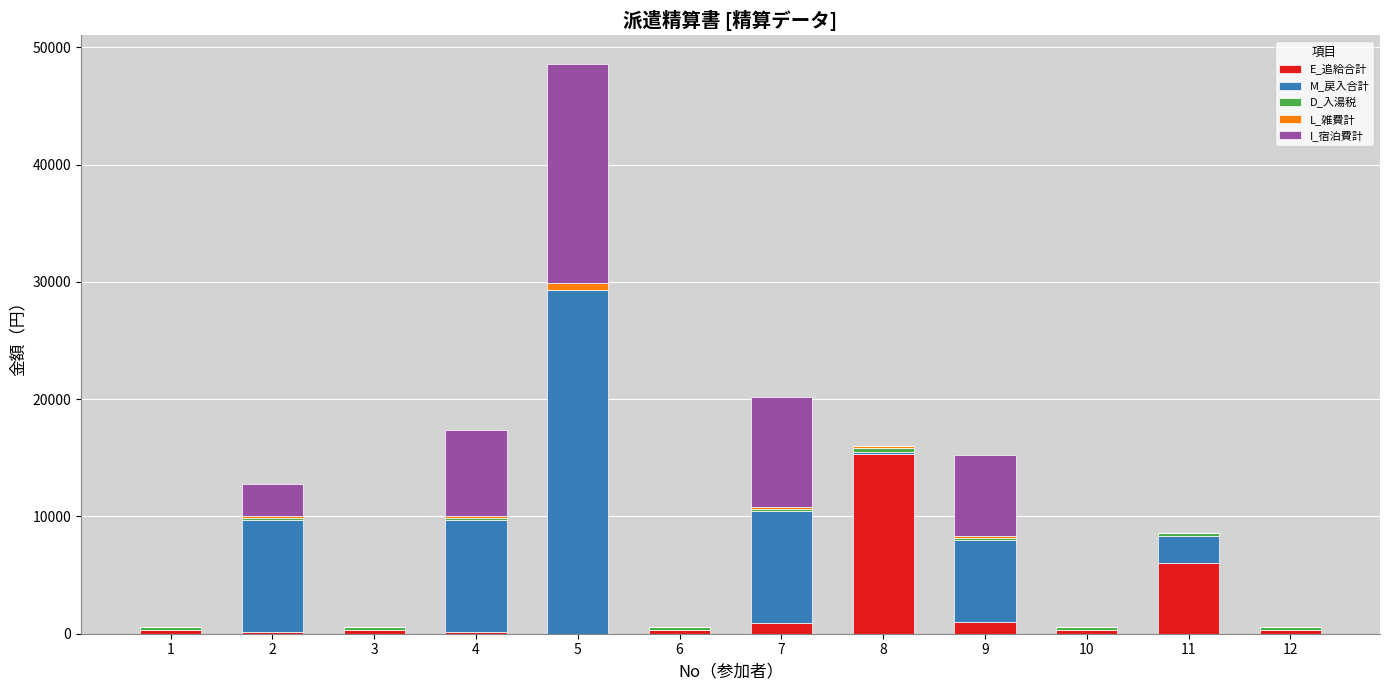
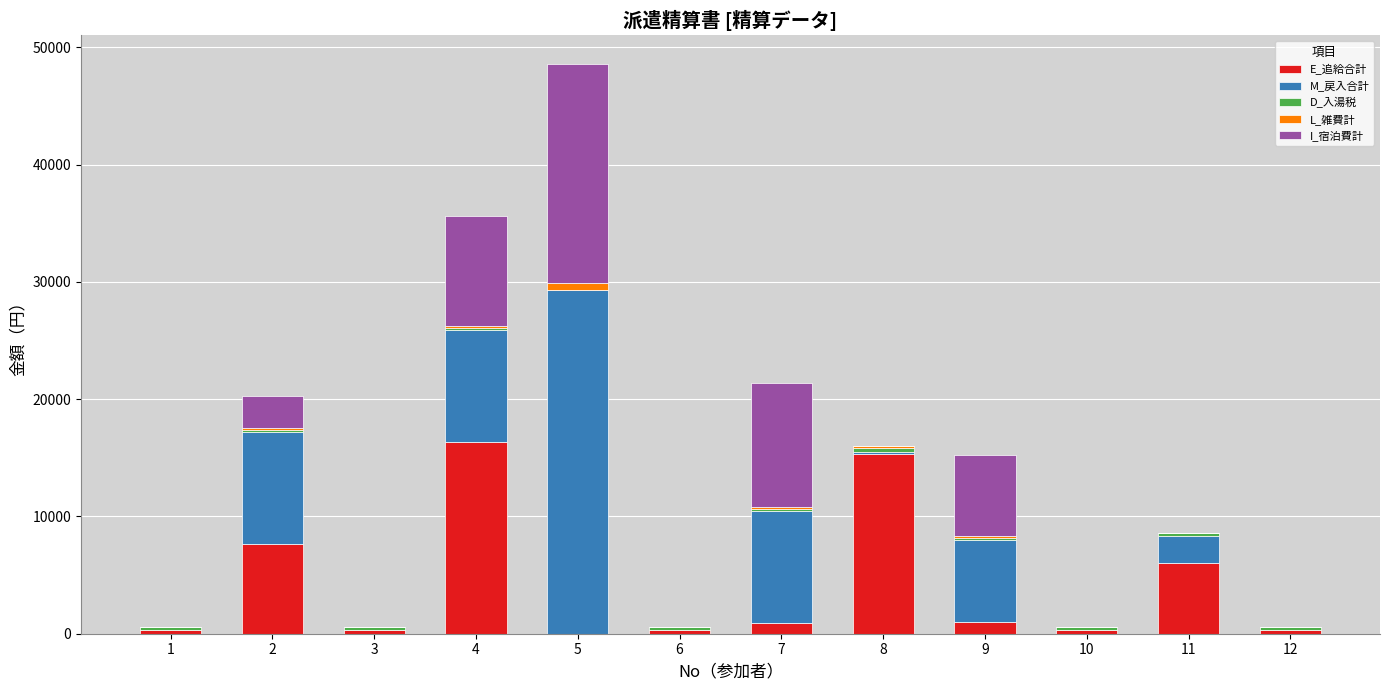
E_追給合計, 2: 200 -> 7600
E_追給合計, 4: 200 -> 16400
I_宿泊費計, 4: 7300 -> 9400
I_宿泊費計, 7: 9400 -> 10600
